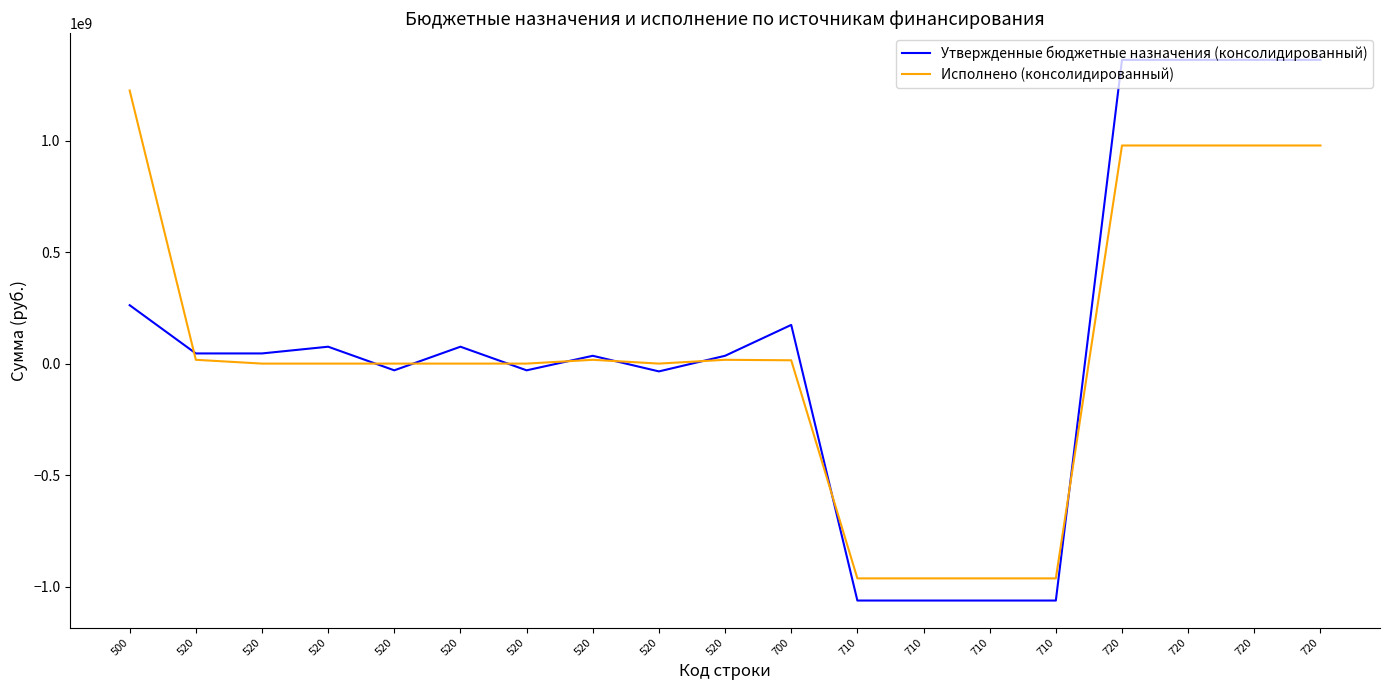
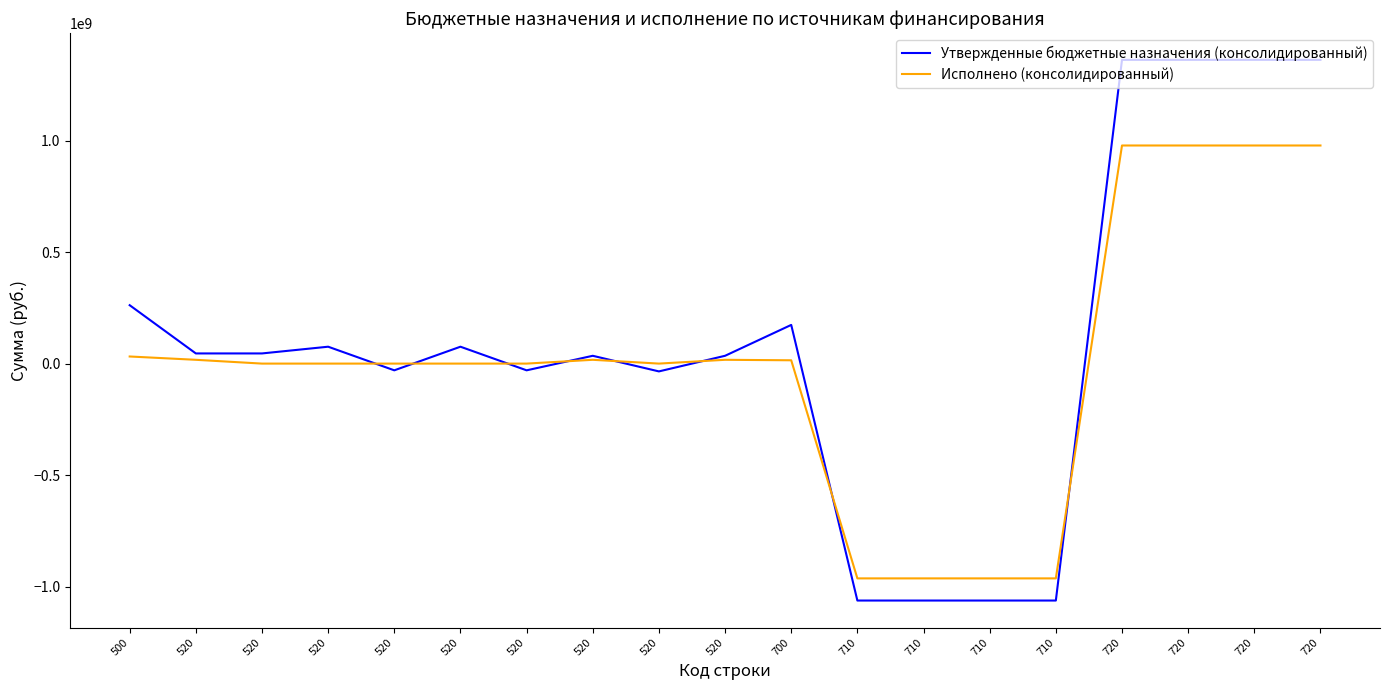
Исполнено (консолидированный), 500: 1220000000 -> 30000000
